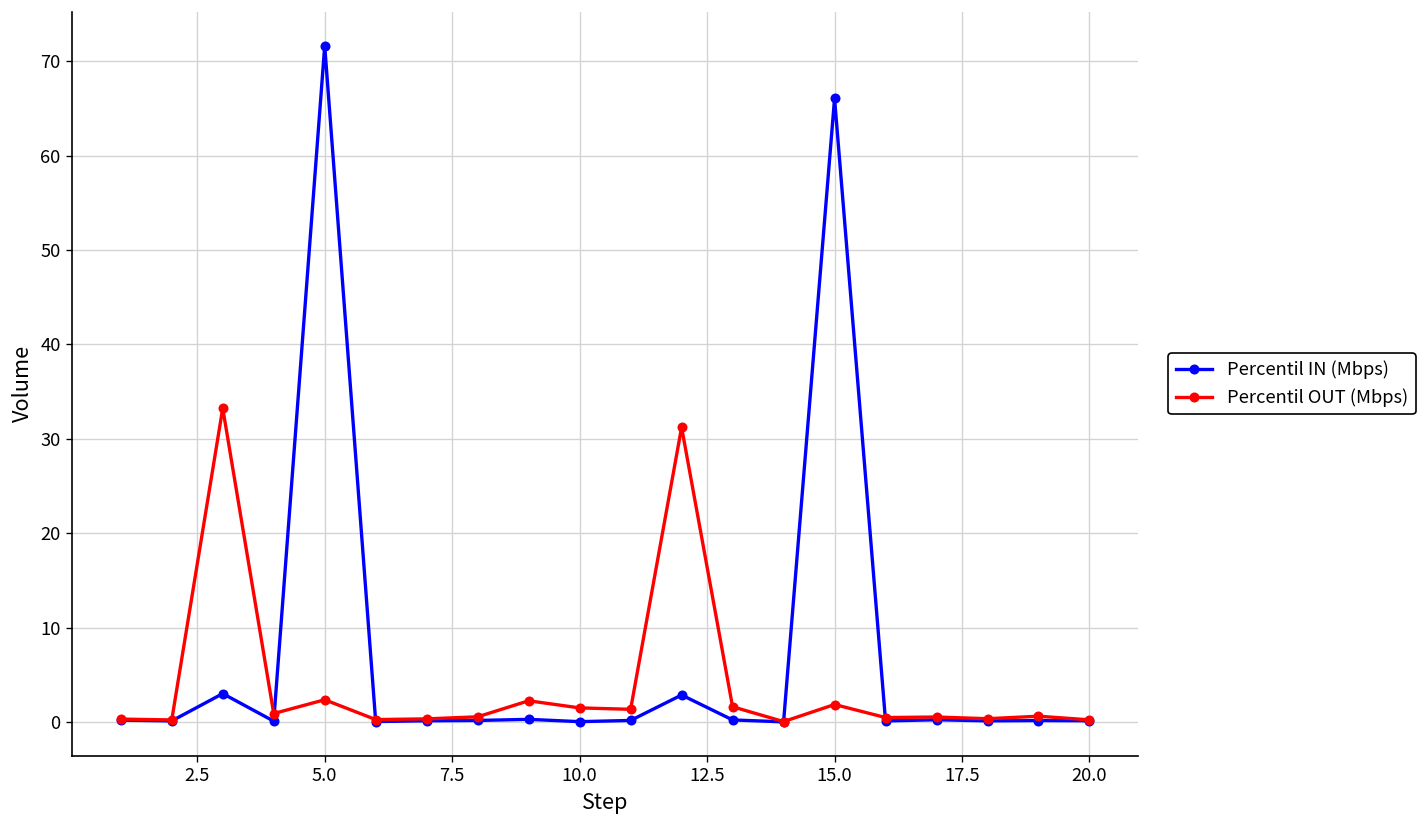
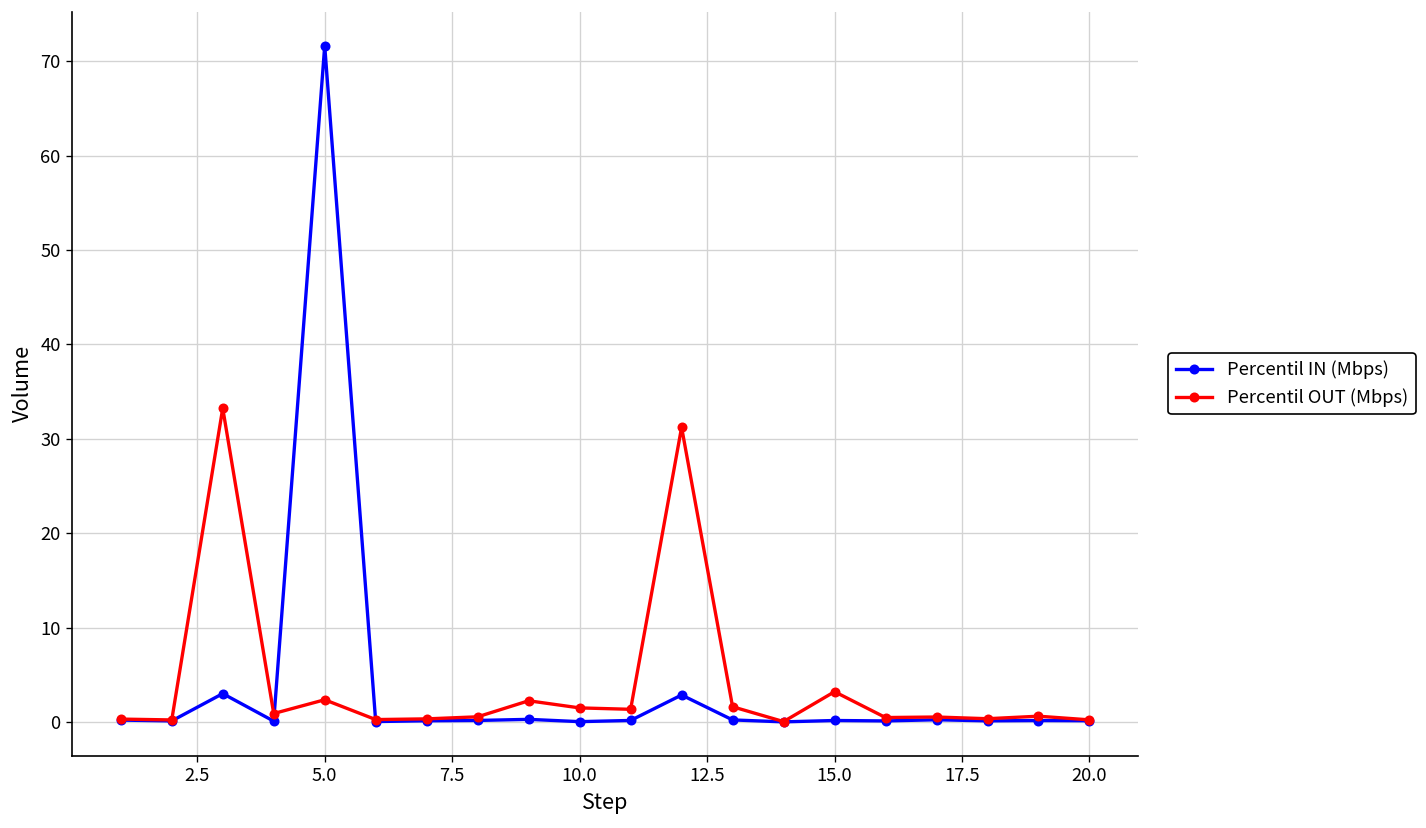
Percentil IN (Mbps), 15.0: 66 -> 0
Percentil OUT (Mbps), 15.0: 2 -> 3
